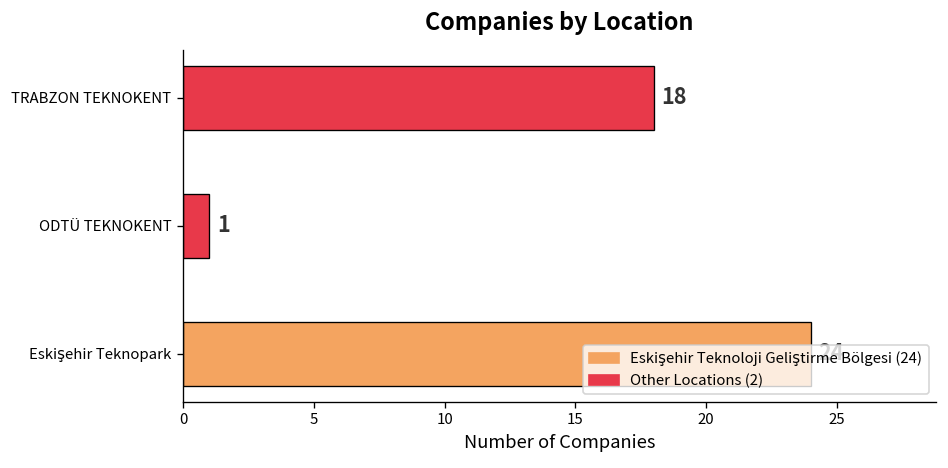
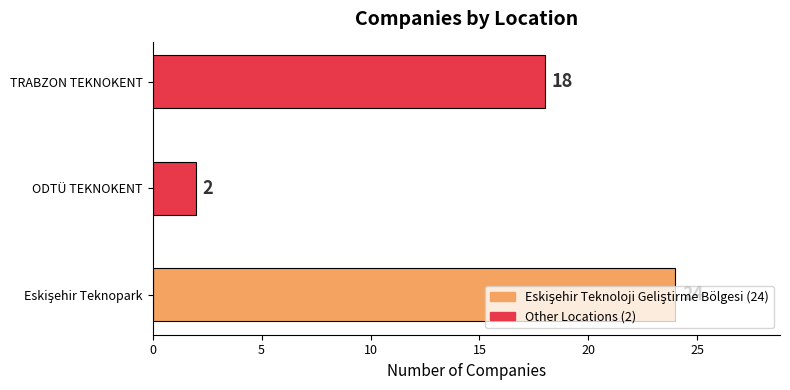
ODTÜ TEKNOKENT: 1 -> 2
